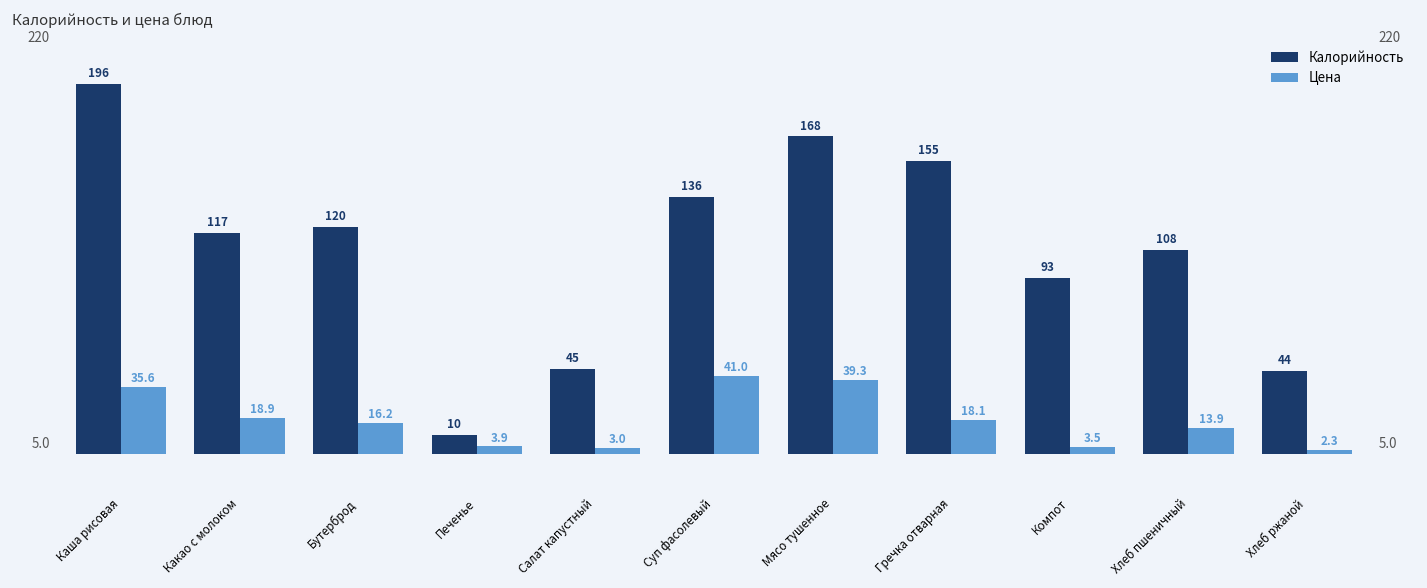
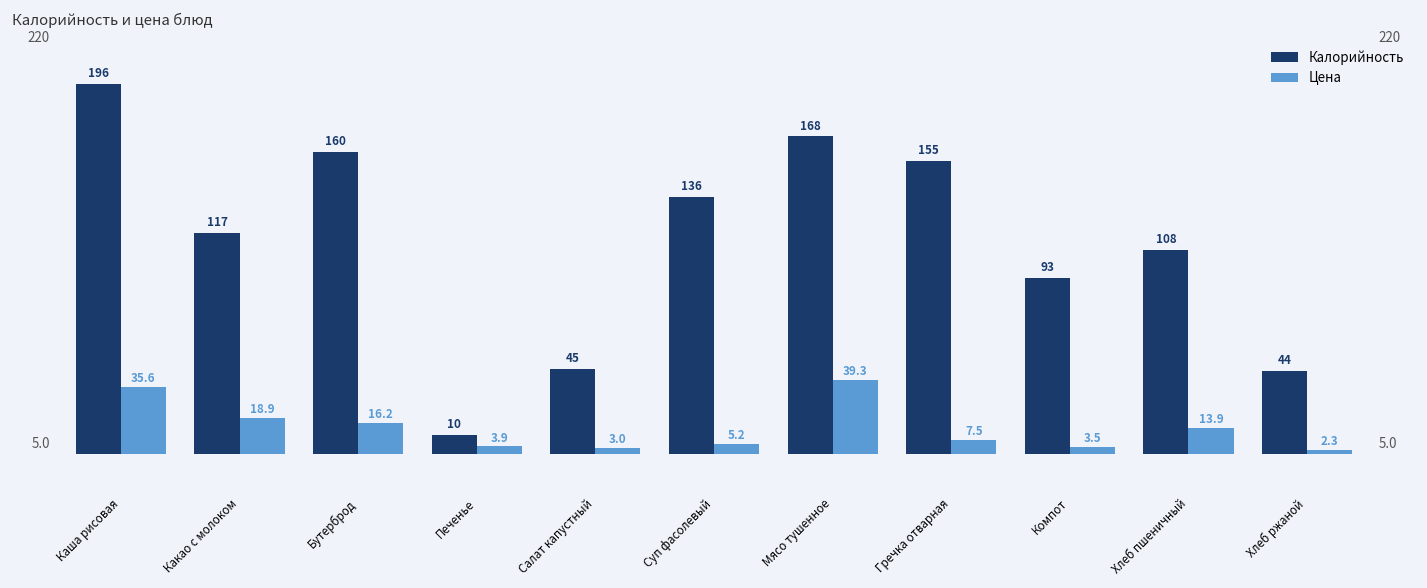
Калорийность, Бутерброд: 120 -> 160
Цена, Суп фасолевый: 41.0 -> 5.2
Цена, Гречка отварная: 18.1 -> 7.5
